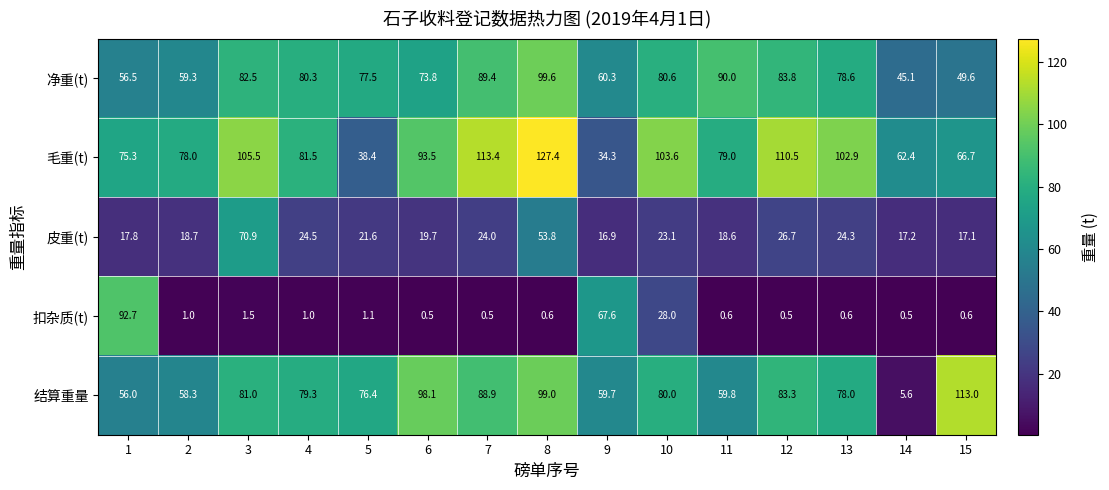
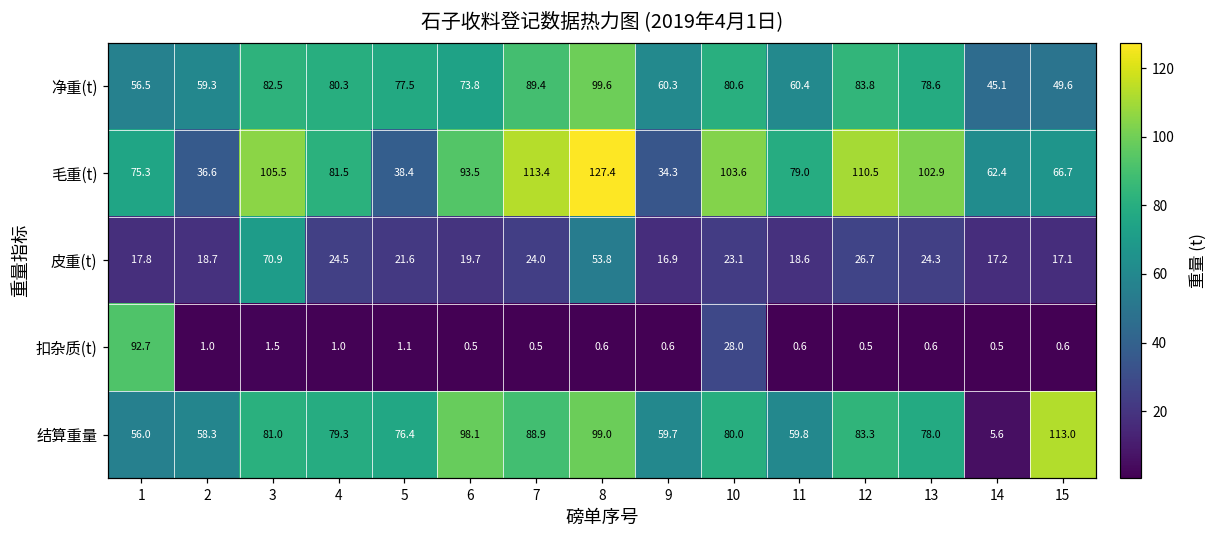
净重(t), 11: 90.0 -> 60.4
毛重(t), 2: 78.0 -> 36.6
扣杂质(t), 9: 67.6 -> 0.6
